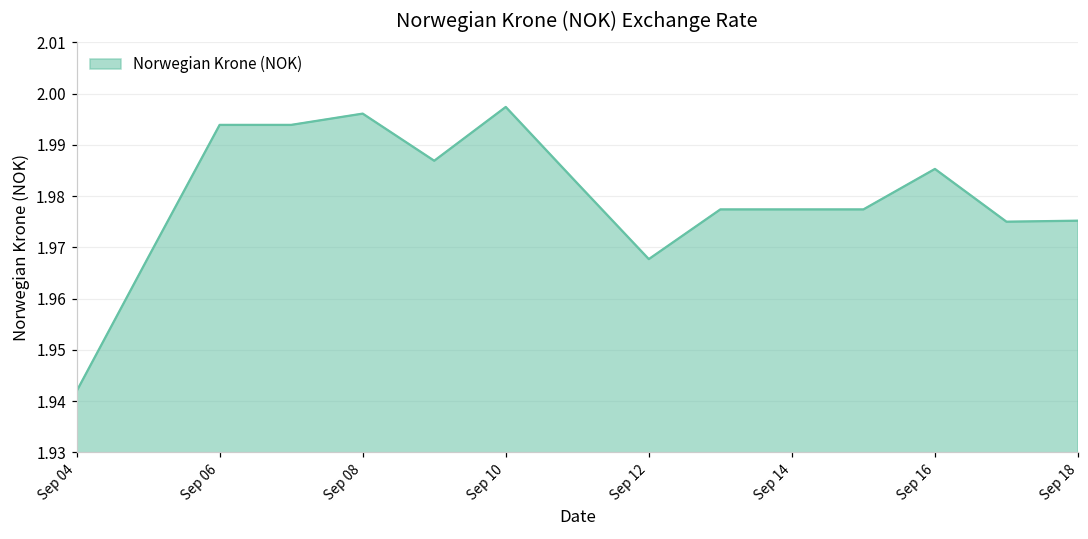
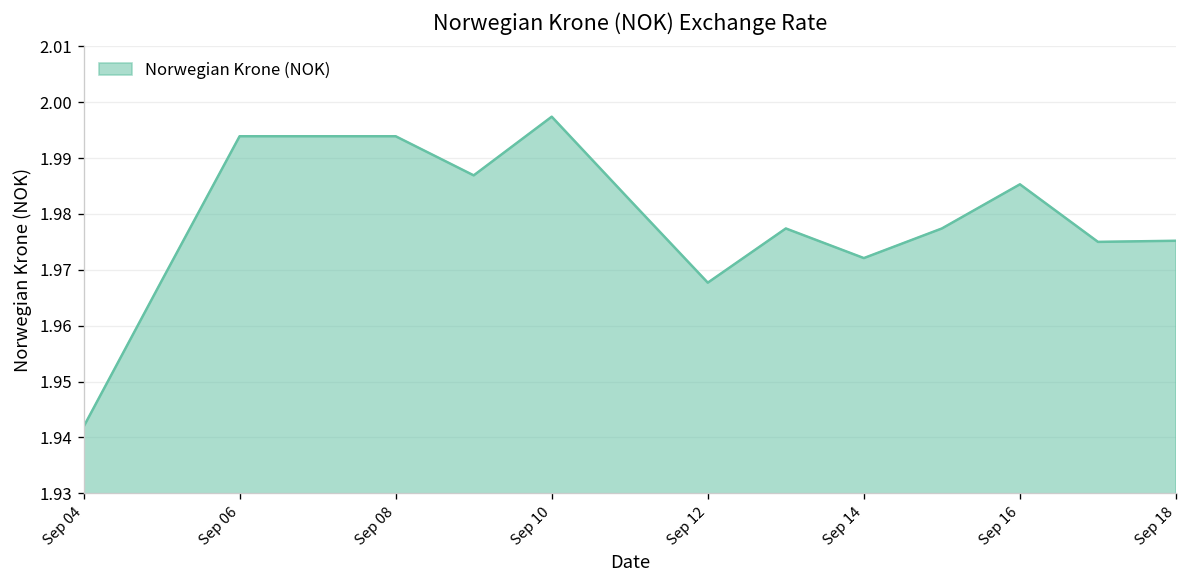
Sep 08: 1.996 -> 1.994
Sep 14: 1.977 -> 1.972
